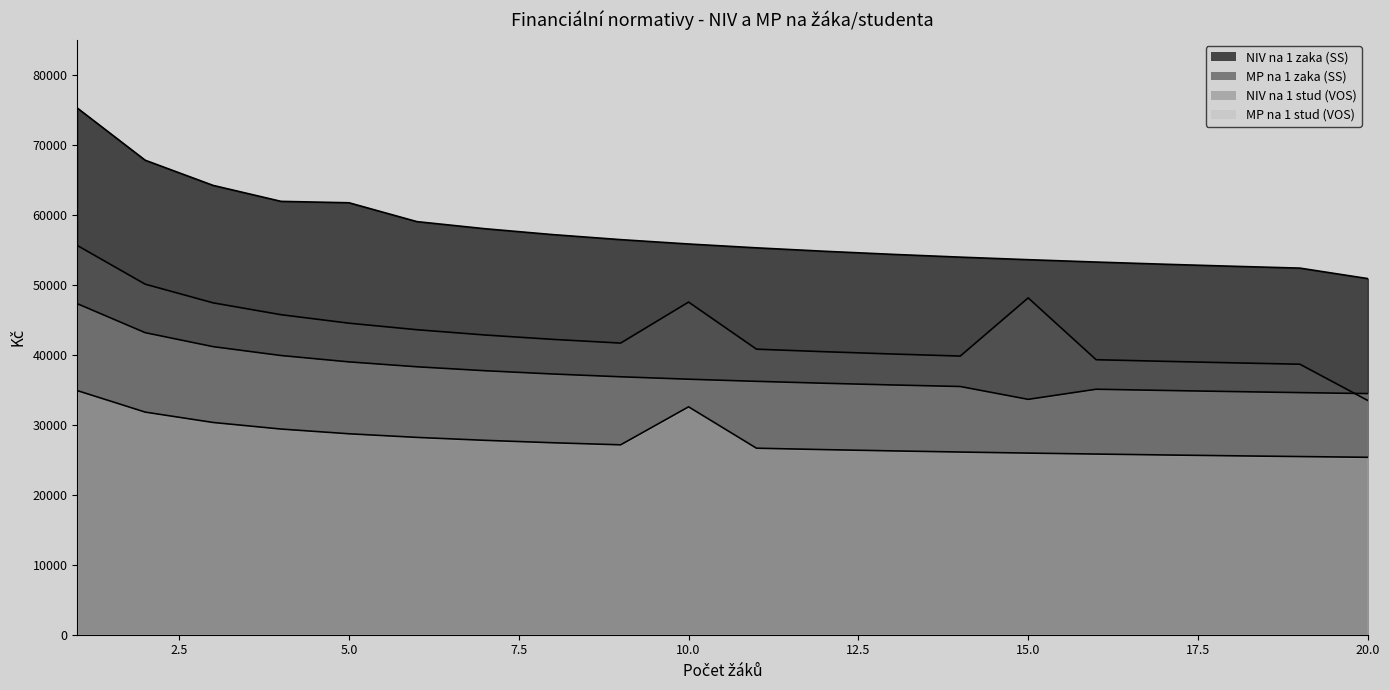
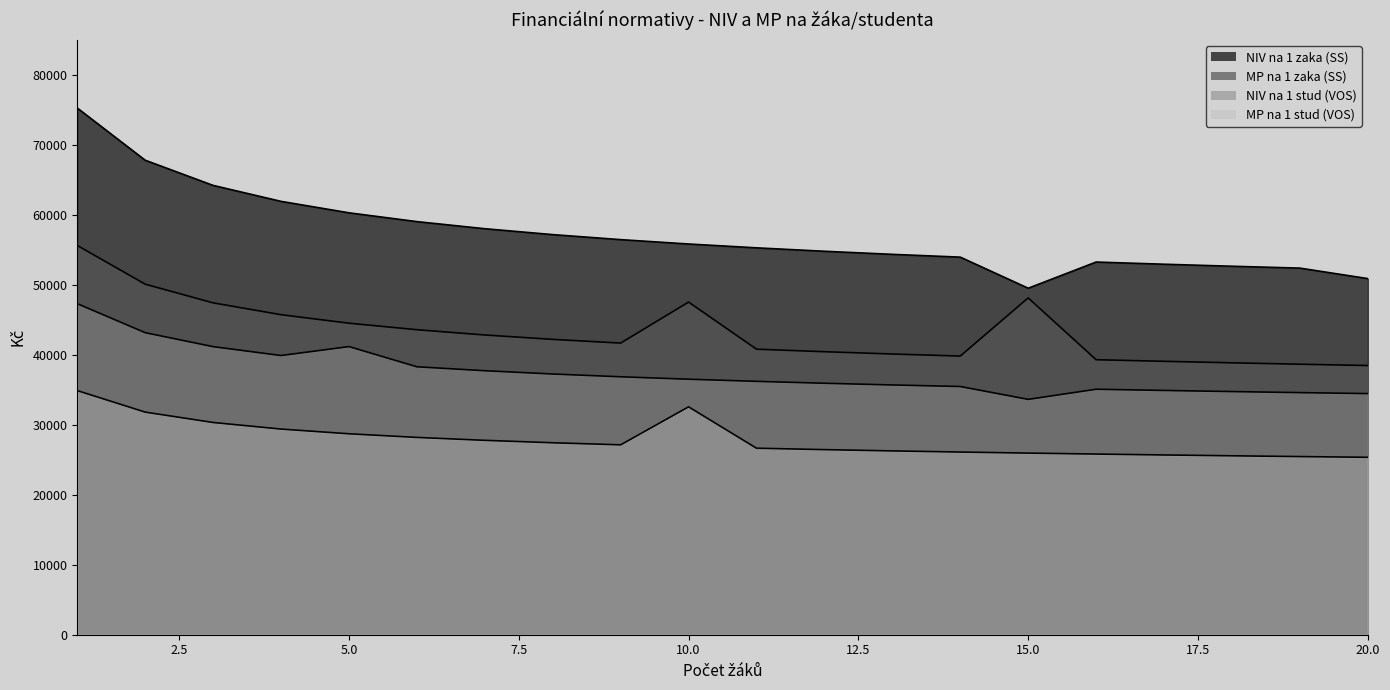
NIV na 1 zaka (SS), 5.0: 62000 -> 60000
NIV na 1 stud (VOS), 5.0: 39000 -> 41000
NIV na 1 zaka (SS), 15.0: 54000 -> 50000
MP na 1 zaka (SS), 20.0: 33000 -> 38000
